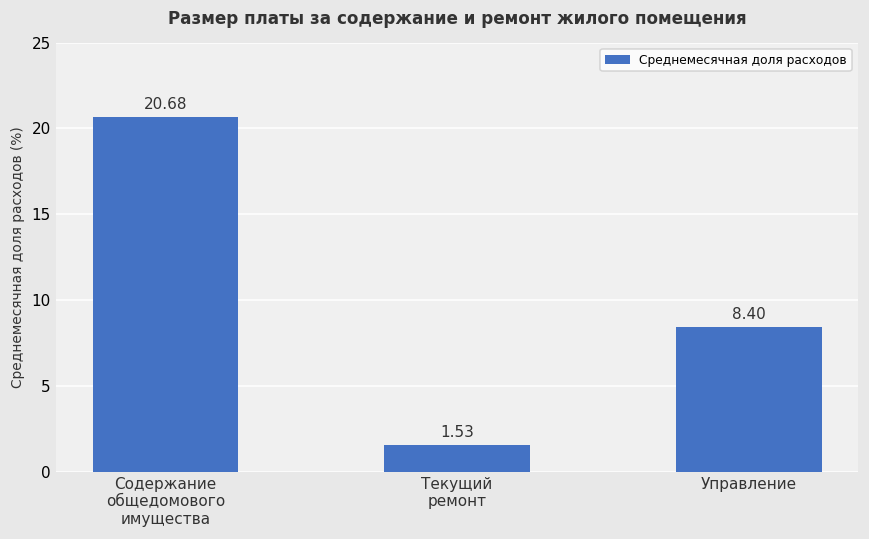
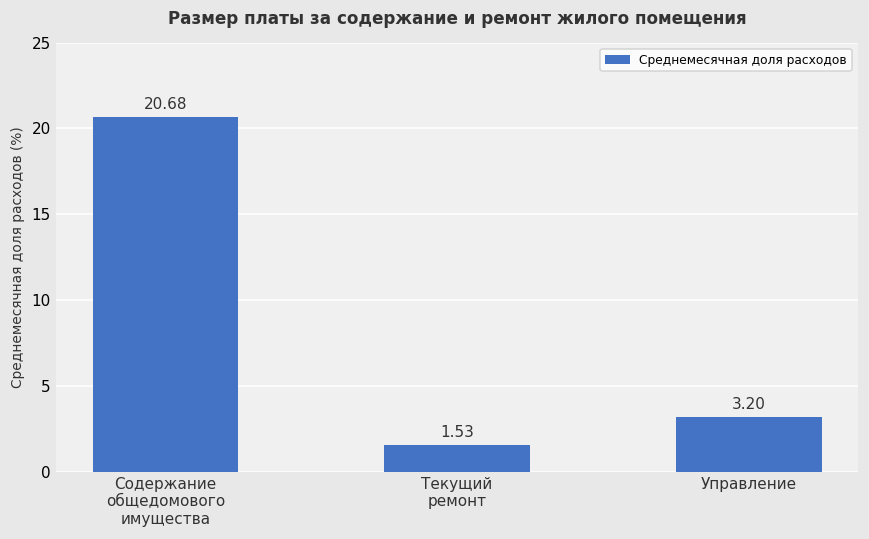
Управление: 8.40 -> 3.20
